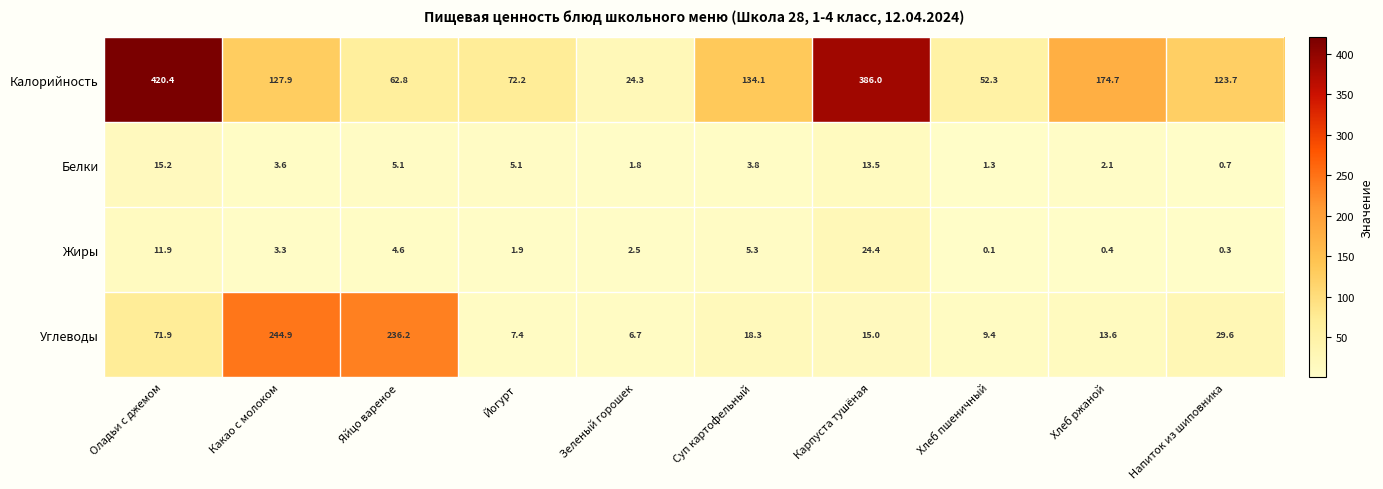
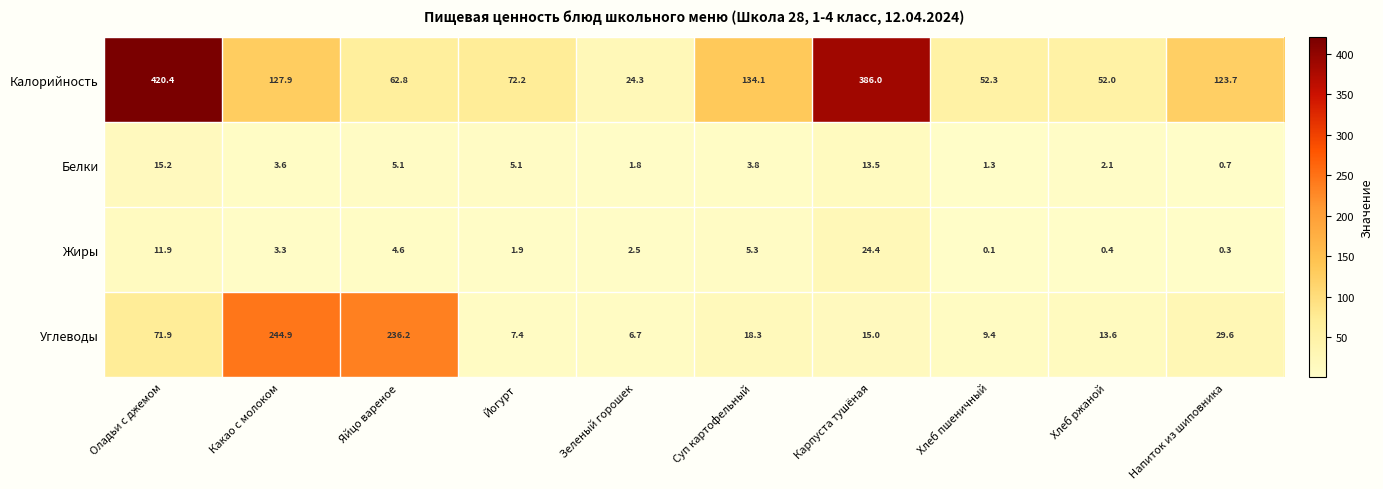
Калорийность, Хлеб ржаной: 174.7 -> 52.0
